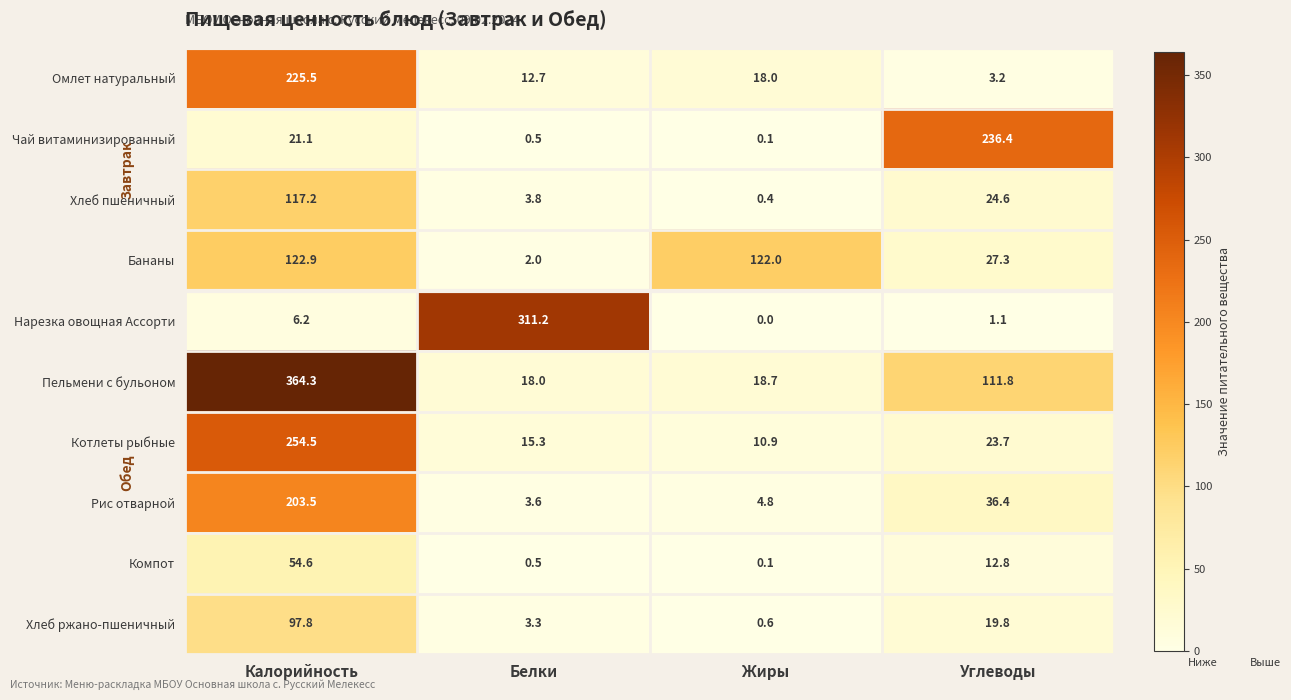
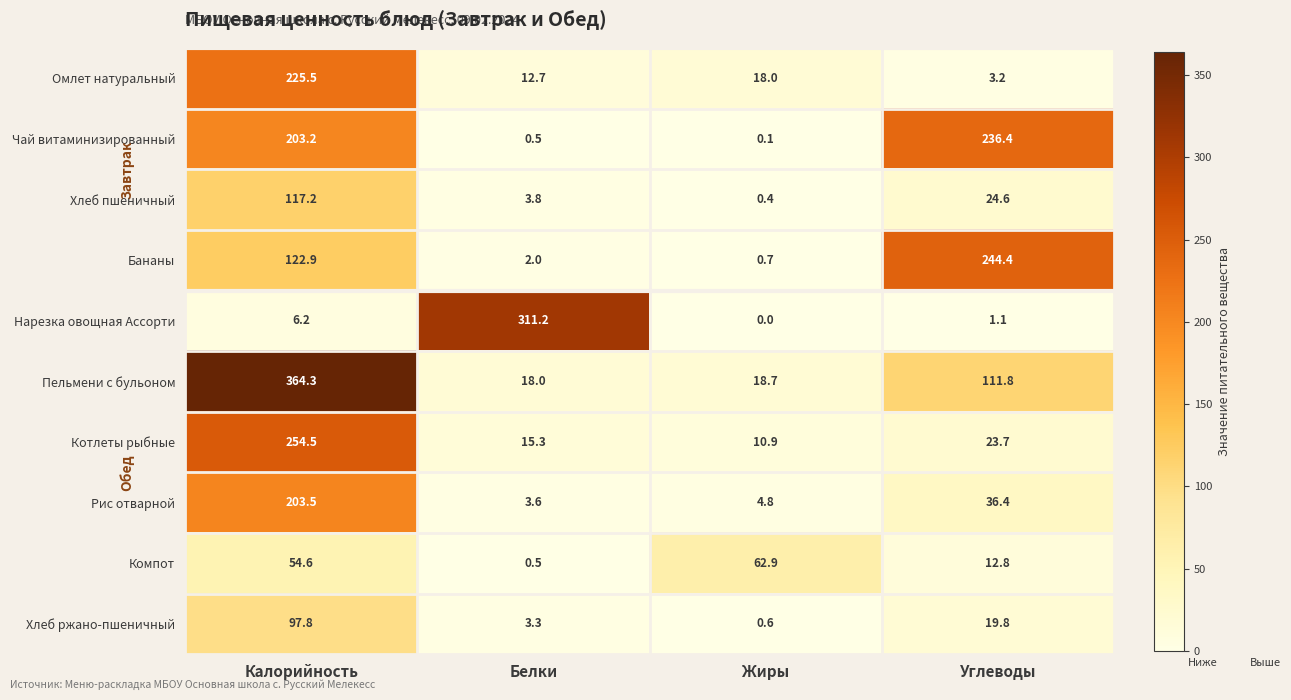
Чай витаминизированный, Калорийность: 21.1 -> 203.2
Бананы, Жиры: 122.0 -> 0.7
Бананы, Углеводы: 27.3 -> 244.4
Компот, Жиры: 0.1 -> 62.9
